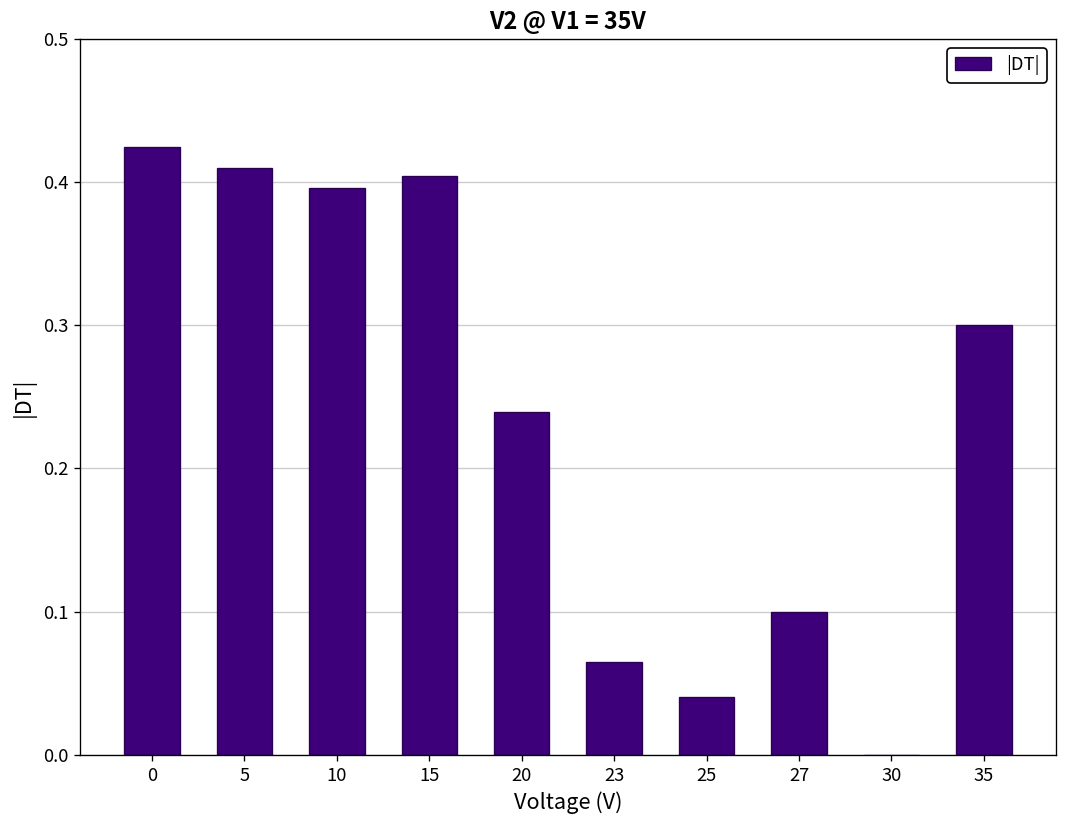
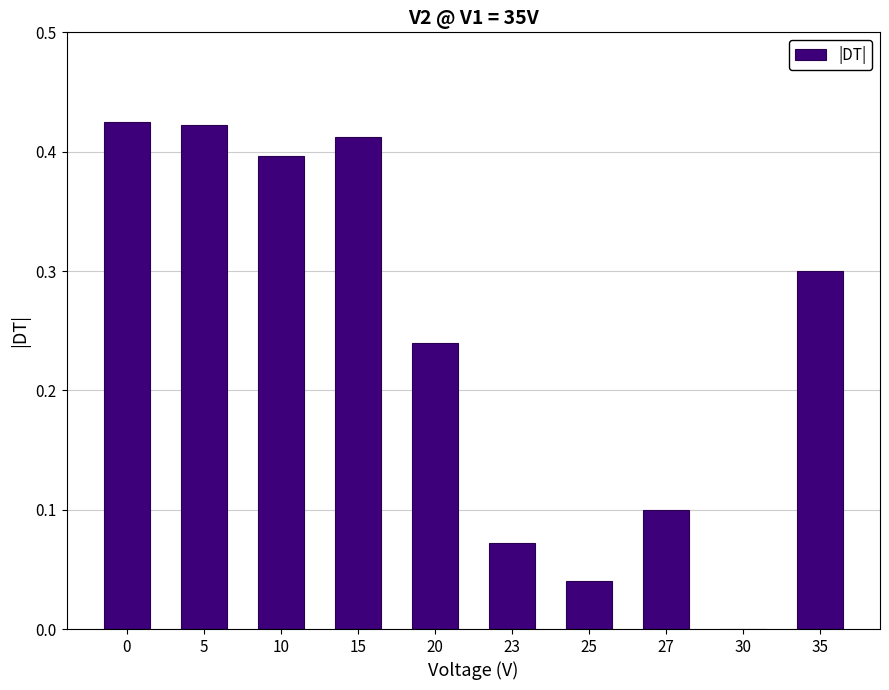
5: 0.410 -> 0.423
15: 0.404 -> 0.412
23: 0.065 -> 0.072
